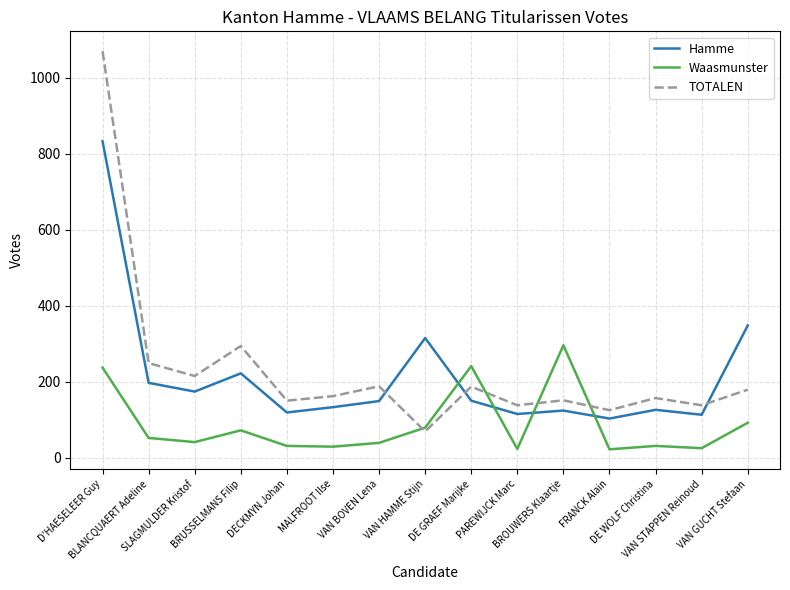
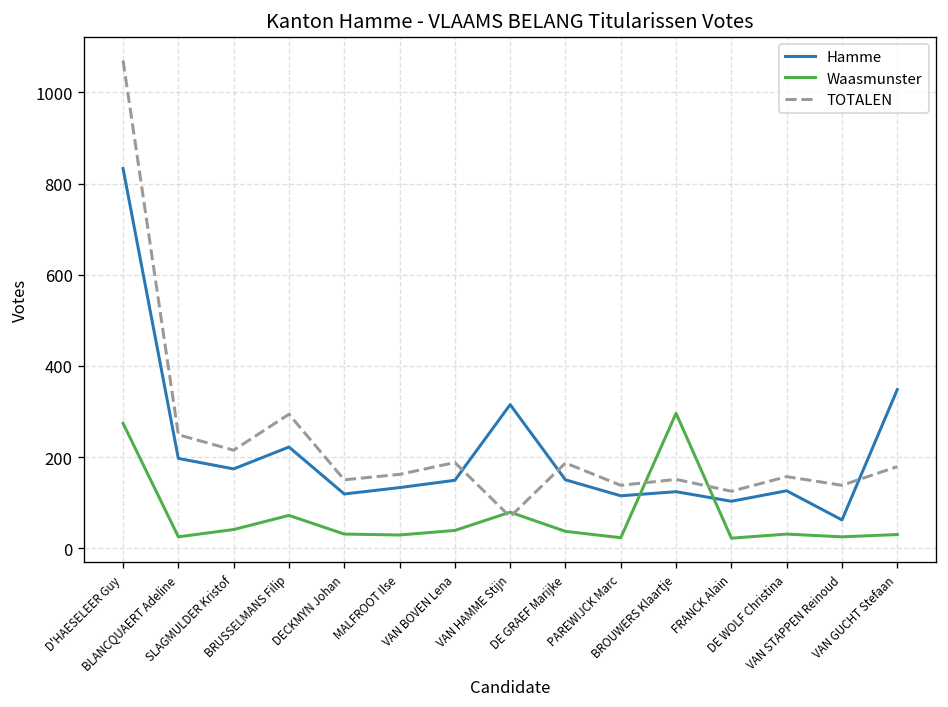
Waasmunster, D'HAESELEER Guy: 240 -> 270
Waasmunster, BLANCQUAERT Adeline: 50 -> 30
Waasmunster, DE GRAEF Marijke: 240 -> 40
Hamme, VAN STAPPEN Reinoud: 110 -> 60
Waasmunster, VAN GUCHT Stefaan: 90 -> 30
